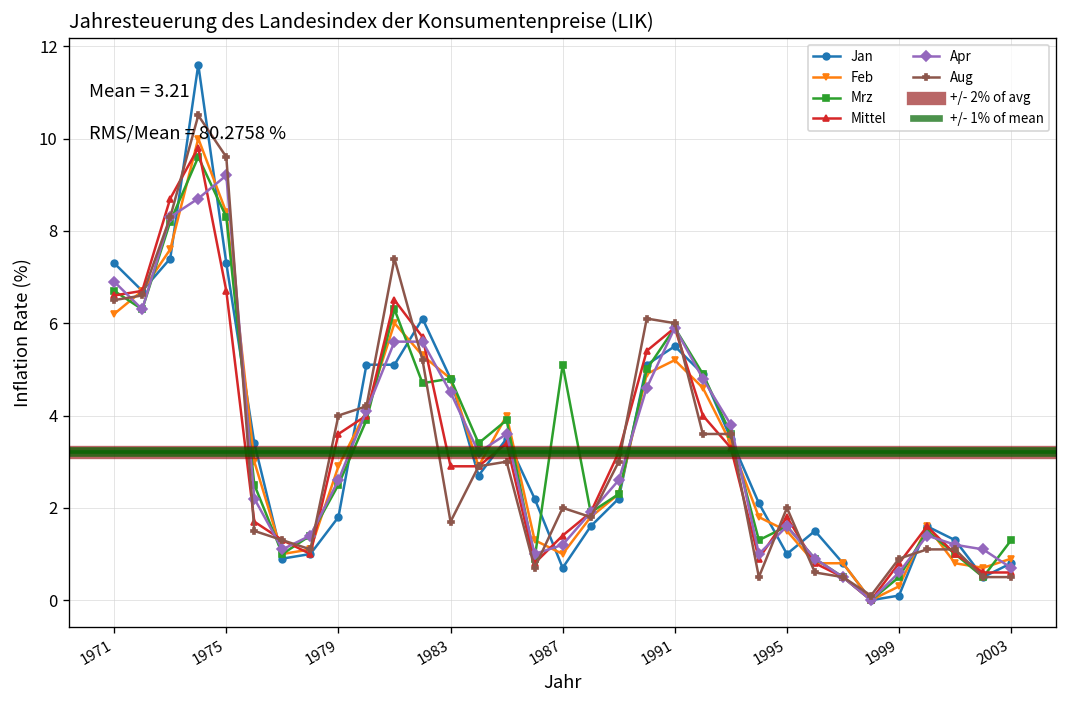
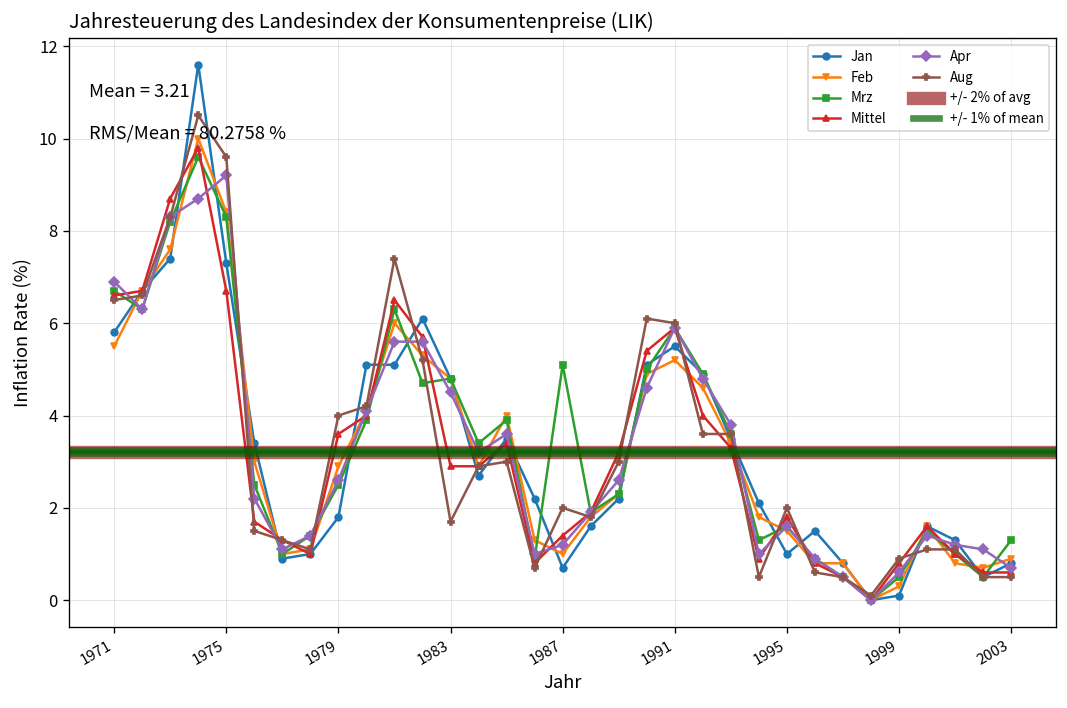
Jan, 1971: 7.3 -> 5.8
Feb, 1971: 6.2 -> 5.5
